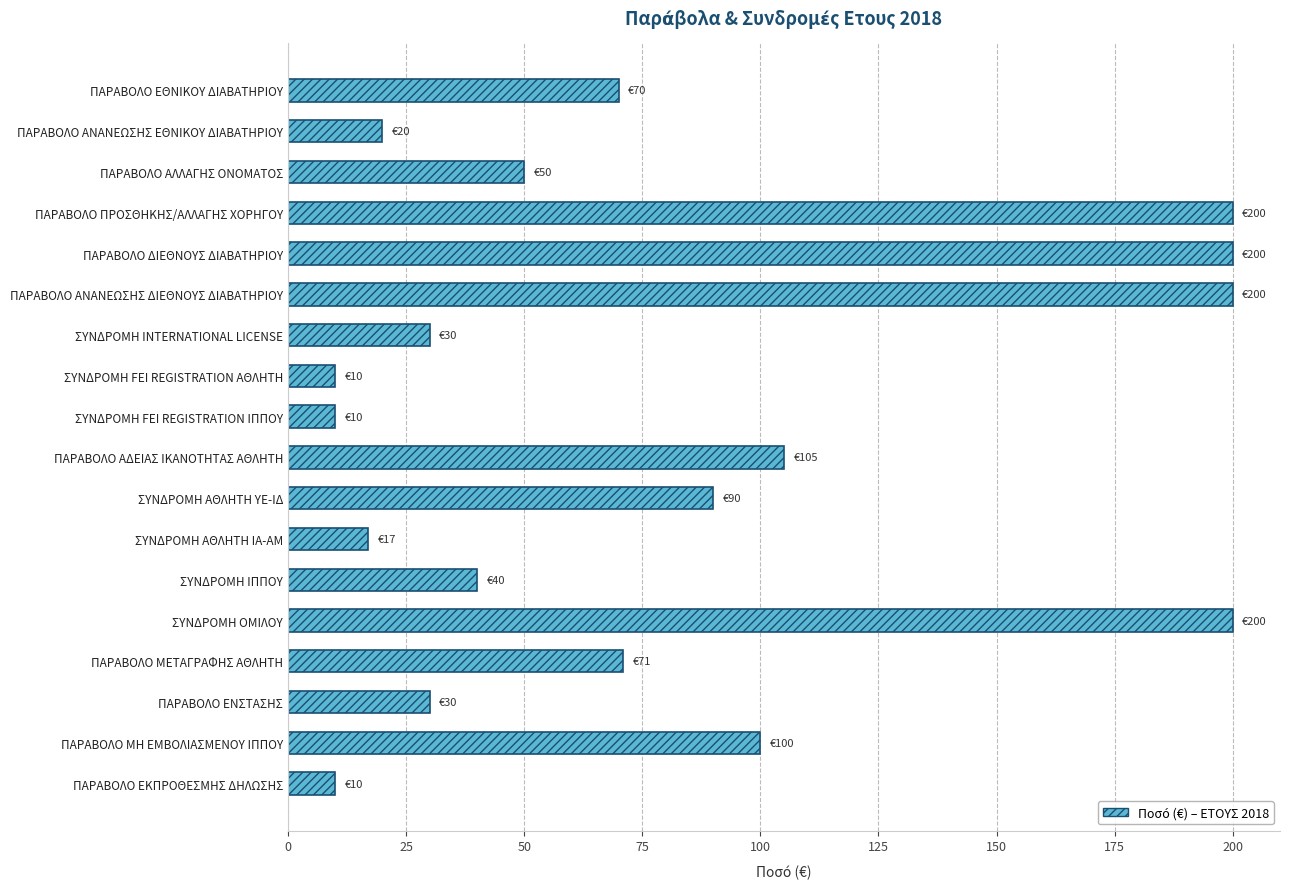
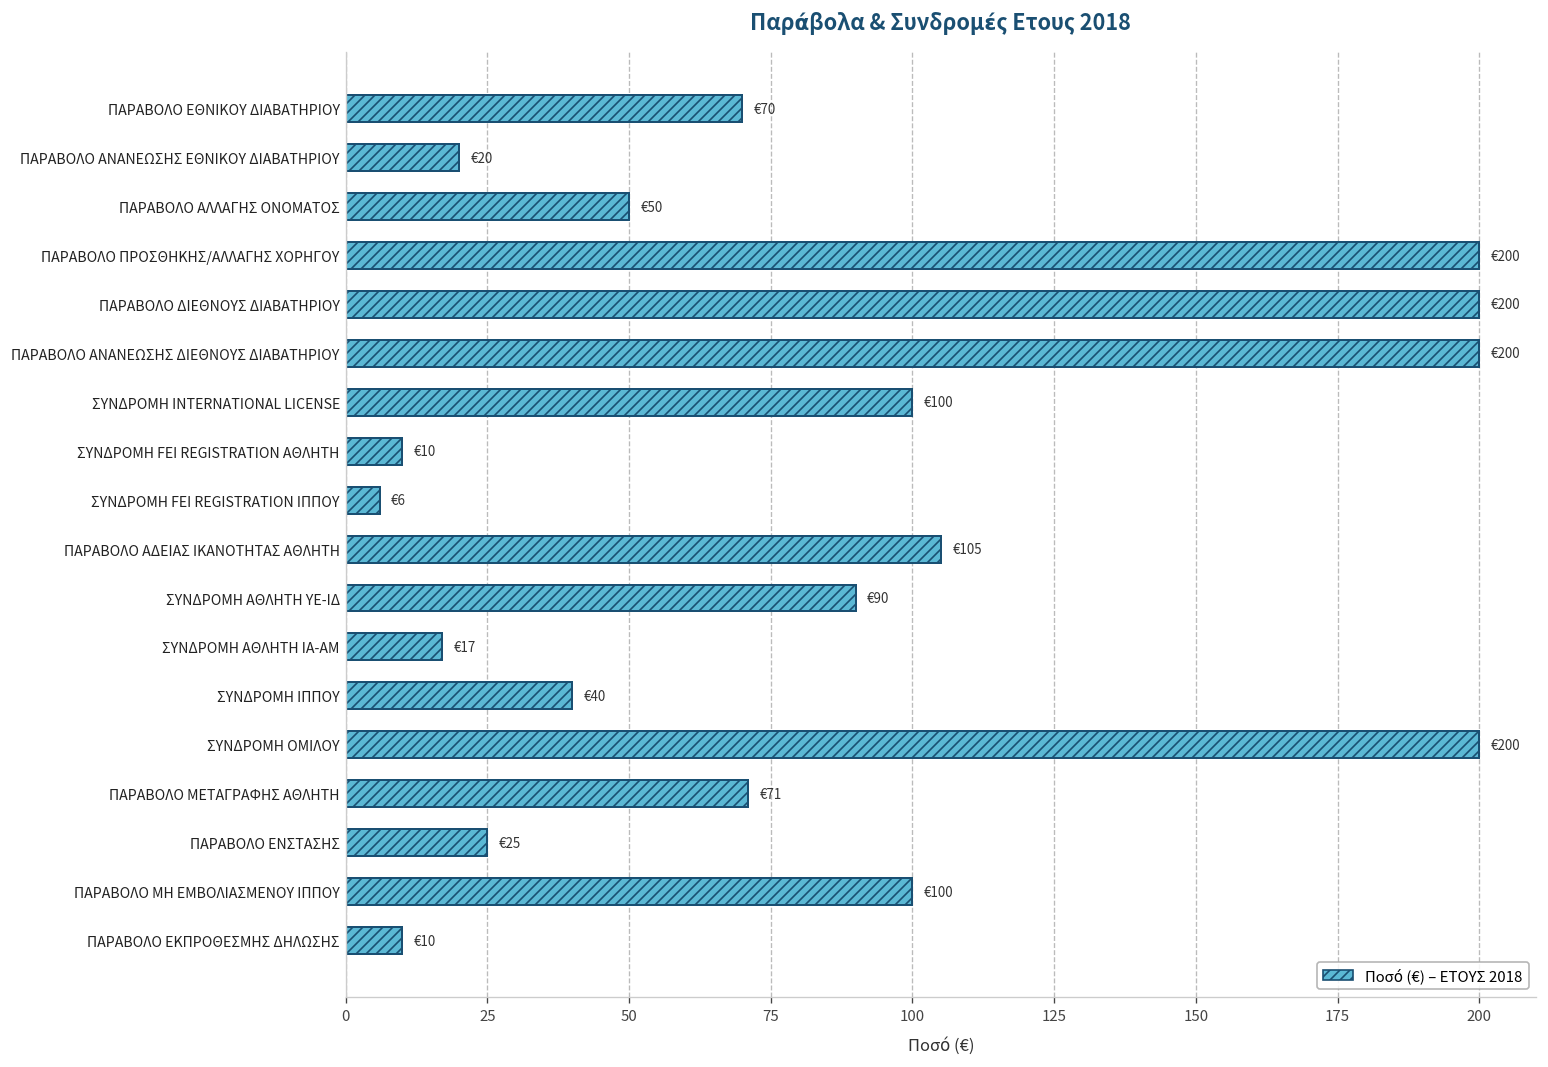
ΣΥΝΔΡΟΜΗ INTERNATIONAL LICENSE: €30 -> €100
ΣΥΝΔΡΟΜΗ FEI REGISTRATION ΙΠΠΟΥ: €10 -> €6
ΠΑΡΑΒΟΛΟ ΕΝΣΤΑΣΗΣ: €30 -> €25
